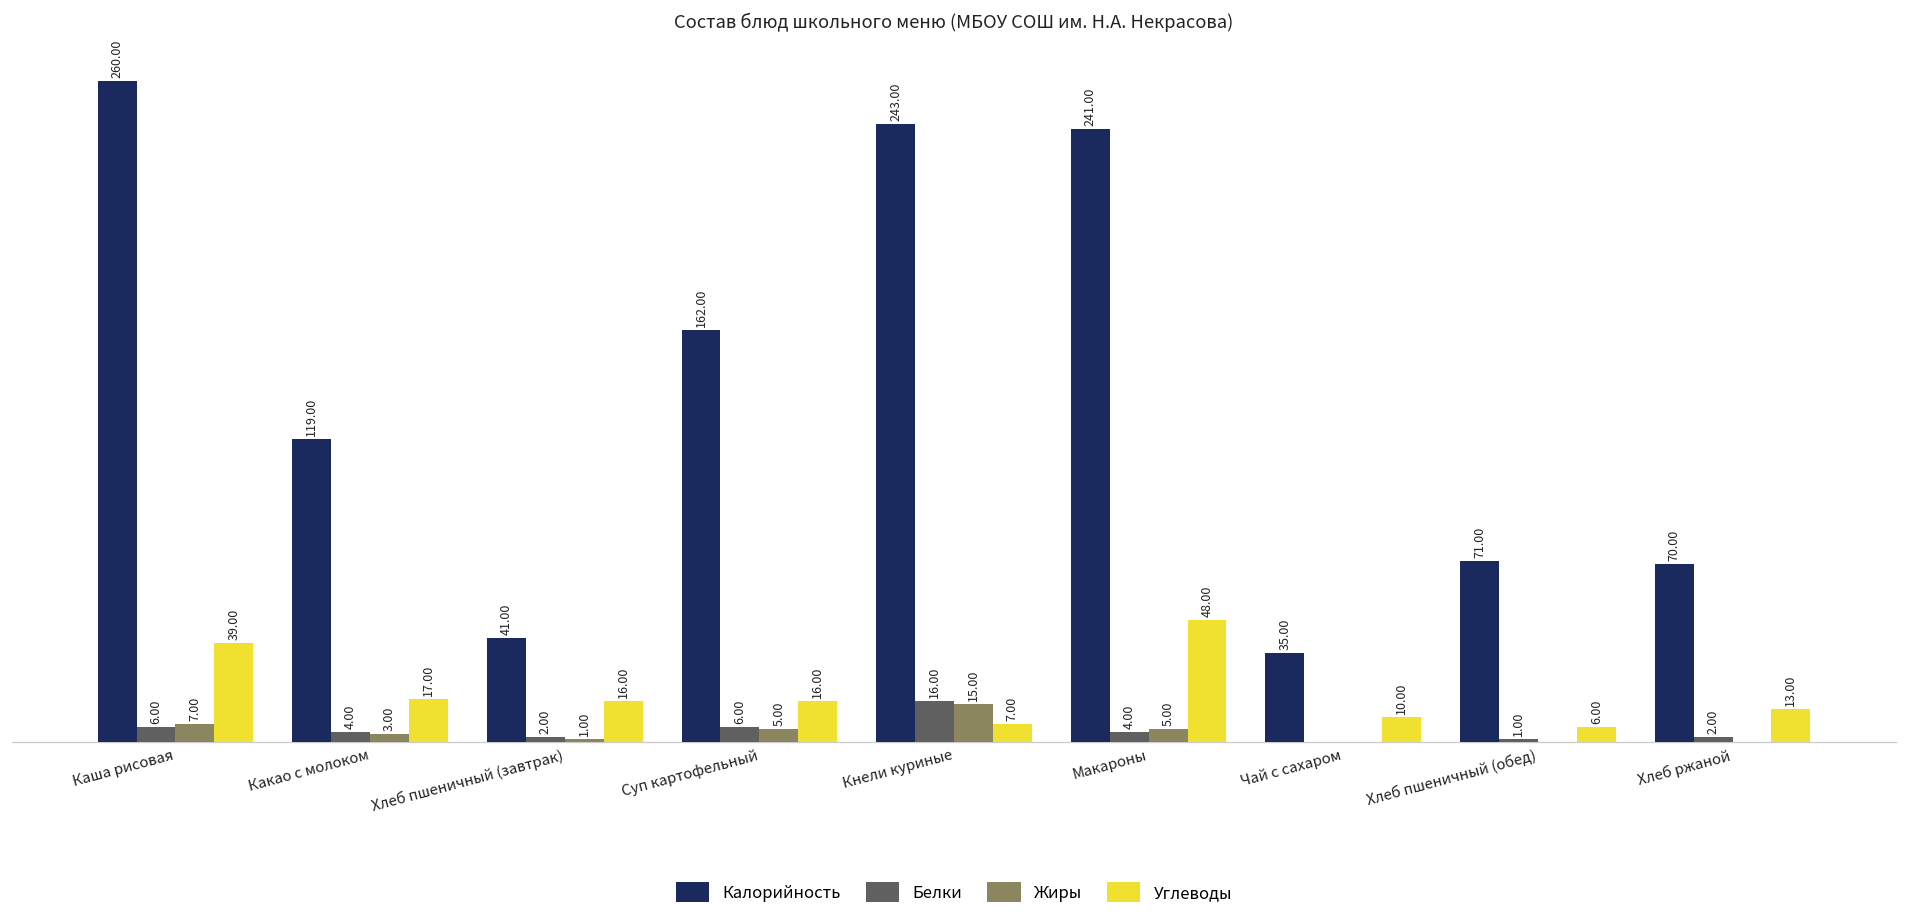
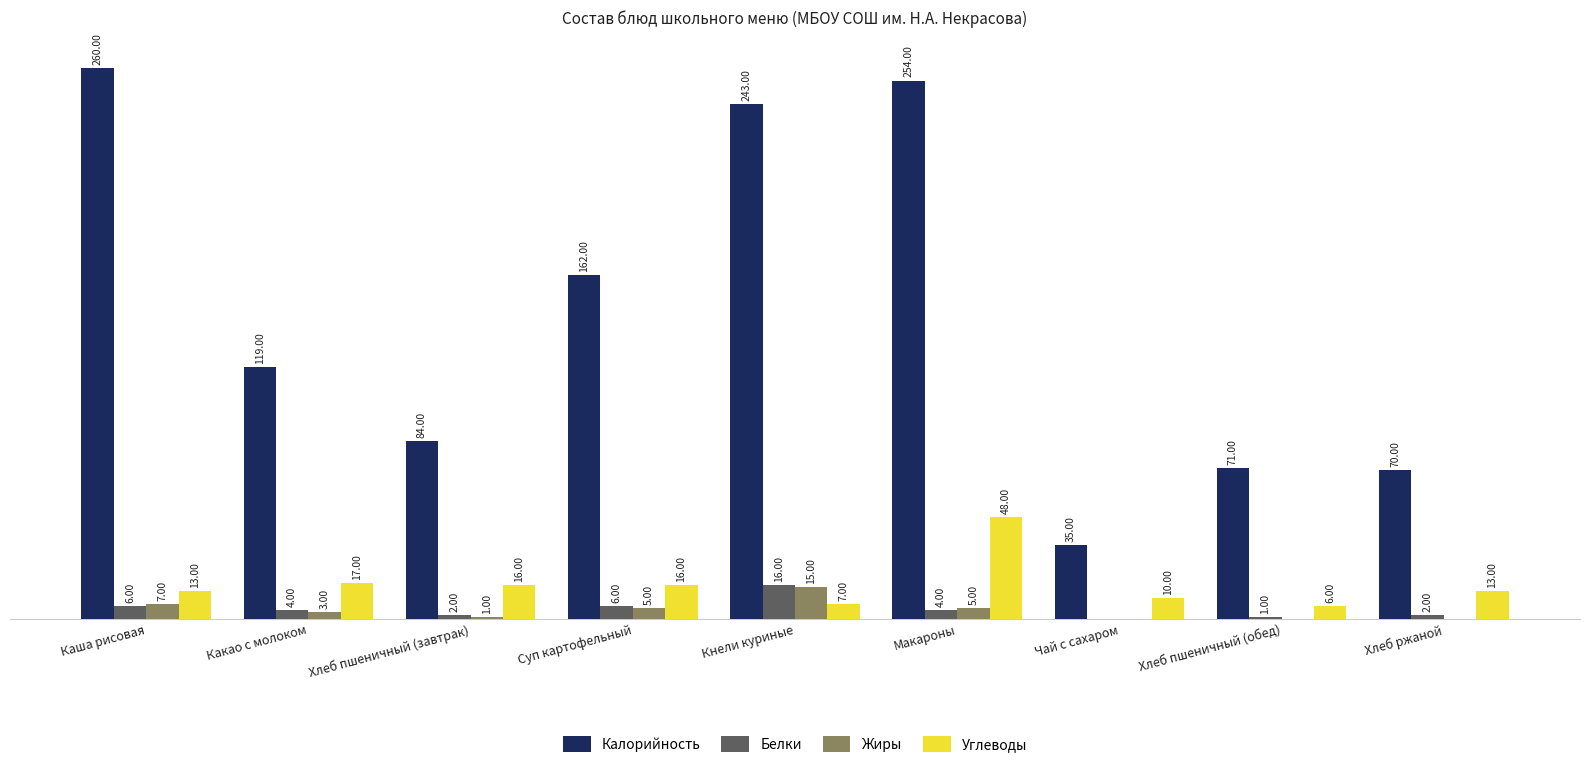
Углеводы, Каша рисовая: 39.00 -> 13.00
Калорийность, Хлеб пшеничный (завтрак): 41.00 -> 84.00
Калорийность, Макароны: 241.00 -> 254.00
